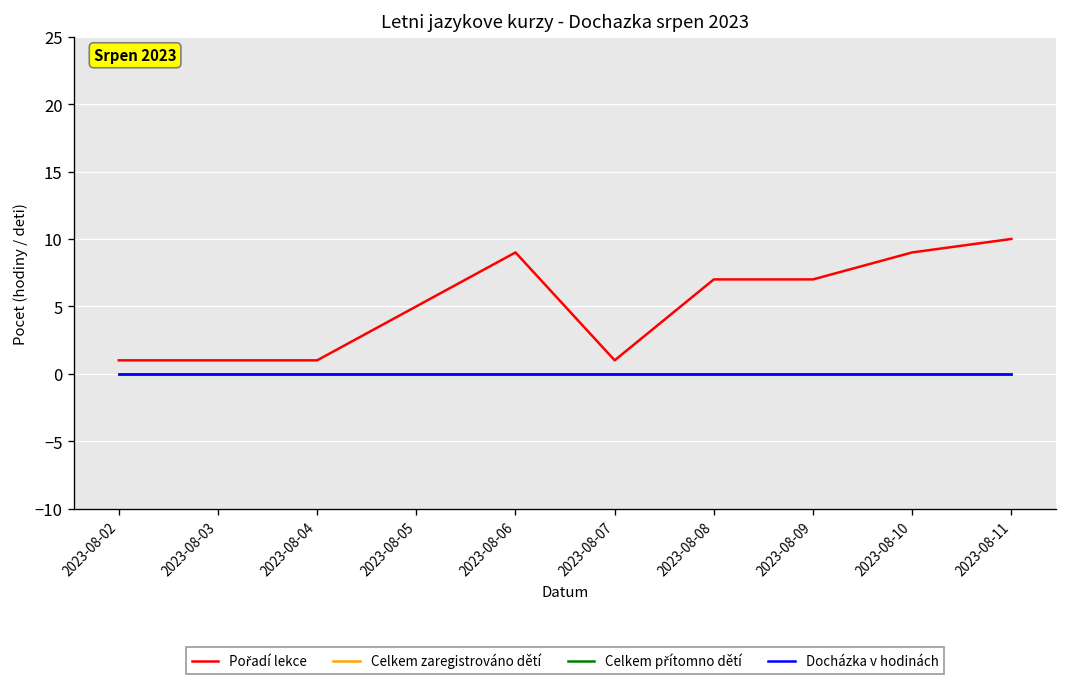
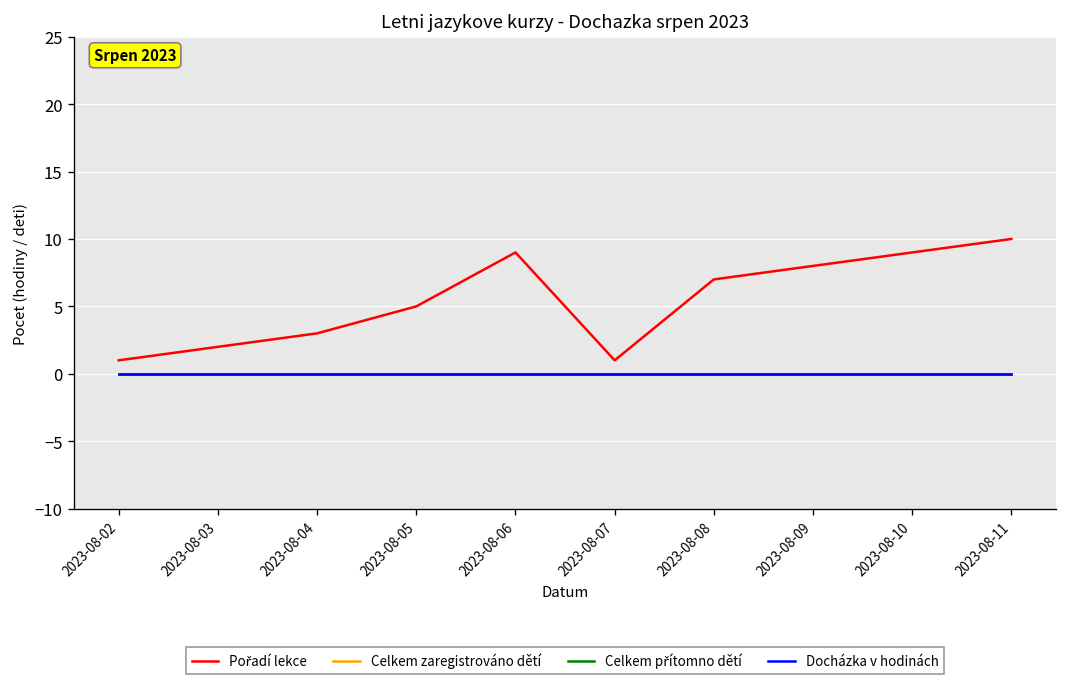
Pořadí lekce, 2023-08-03: 1 -> 2
Pořadí lekce, 2023-08-04: 1 -> 3
Pořadí lekce, 2023-08-09: 7 -> 8
